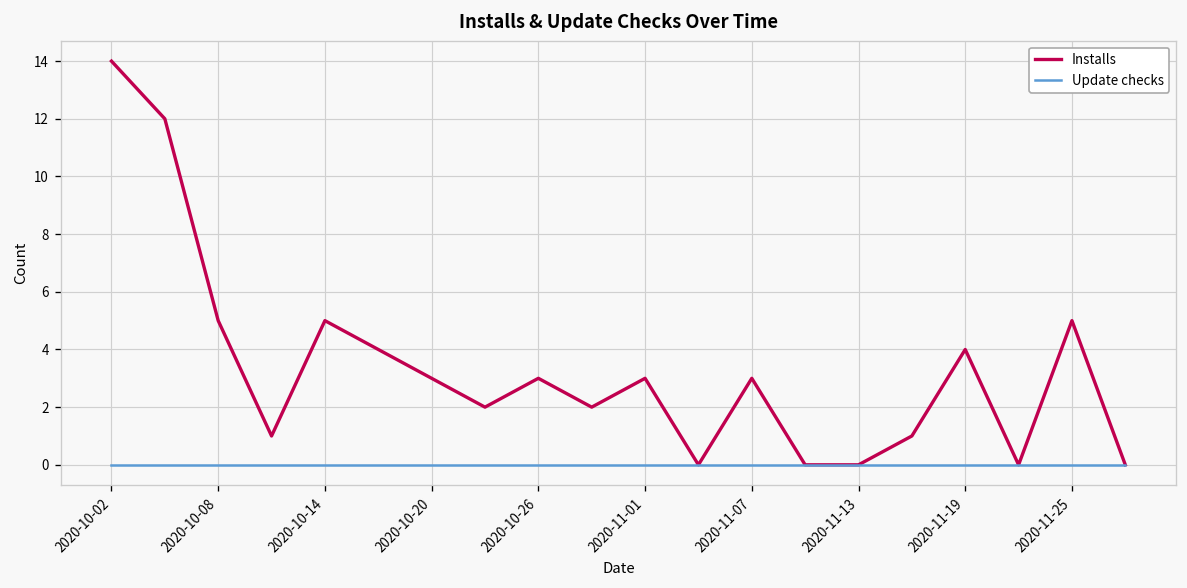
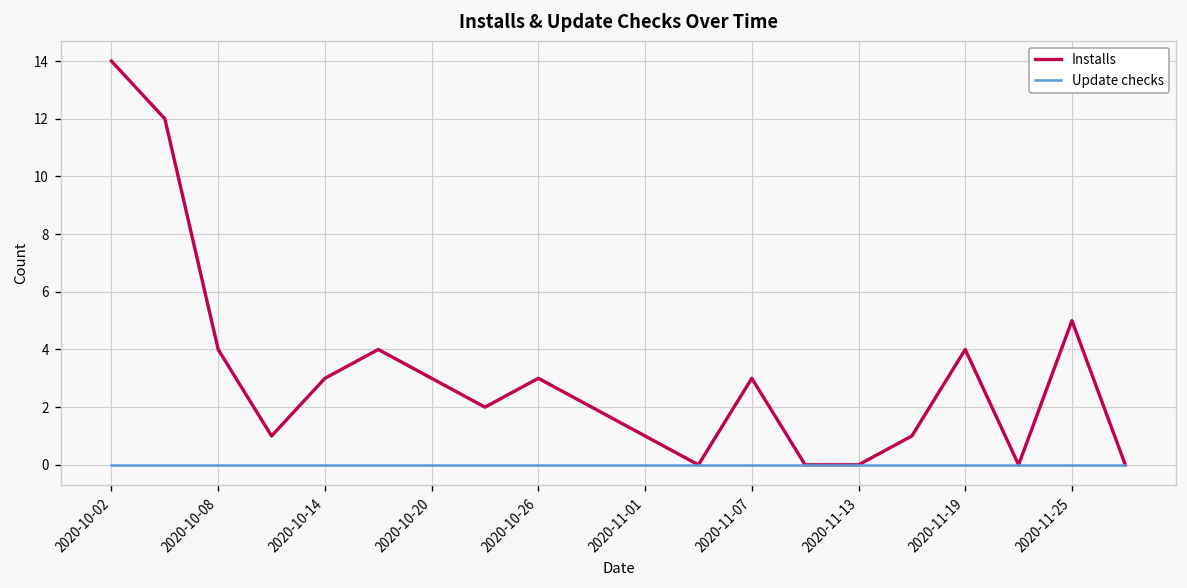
Installs, 2020-10-08: 5 -> 4
Installs, 2020-10-14: 5 -> 3
Installs, 2020-11-01: 3 -> 1
